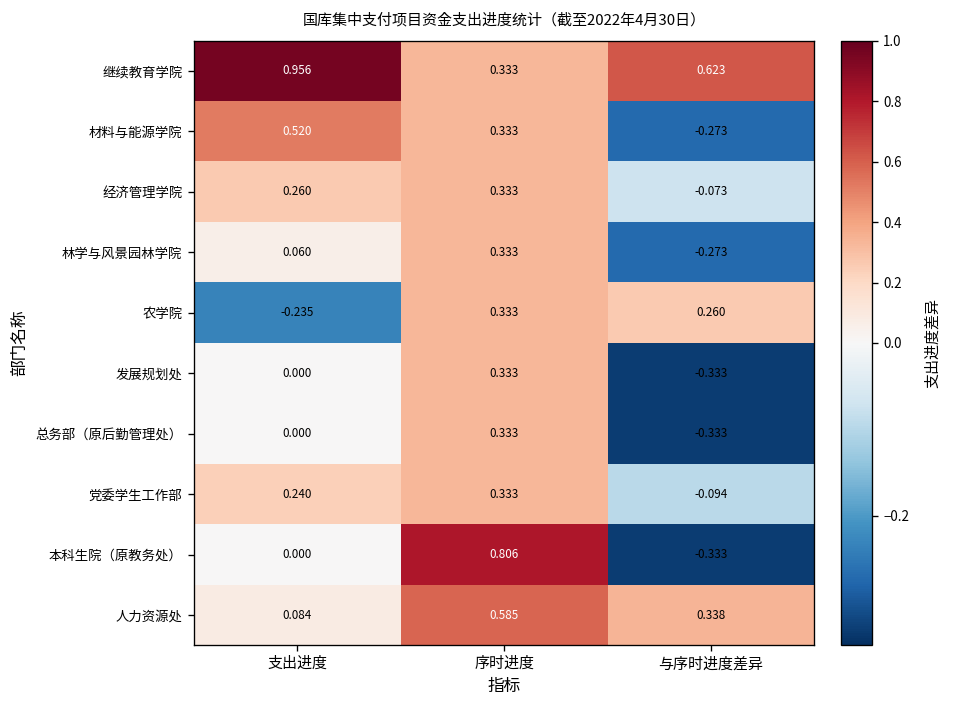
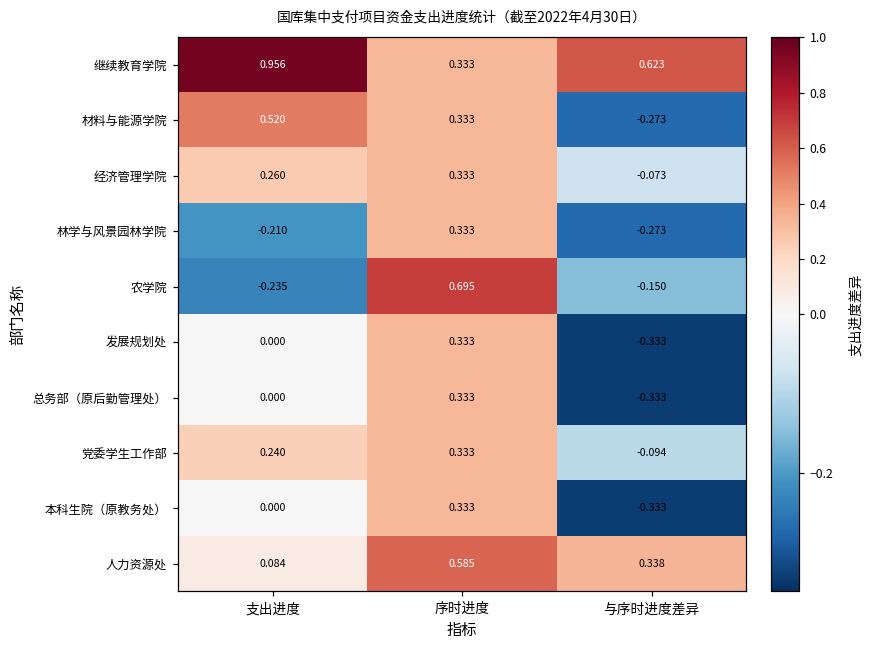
林学与风景园林学院, 支出进度: 0.060 -> -0.210
农学院, 序时进度: 0.333 -> 0.695
农学院, 与序时进度差异: 0.260 -> -0.150
本科生院（原教务处）, 序时进度: 0.806 -> 0.333
